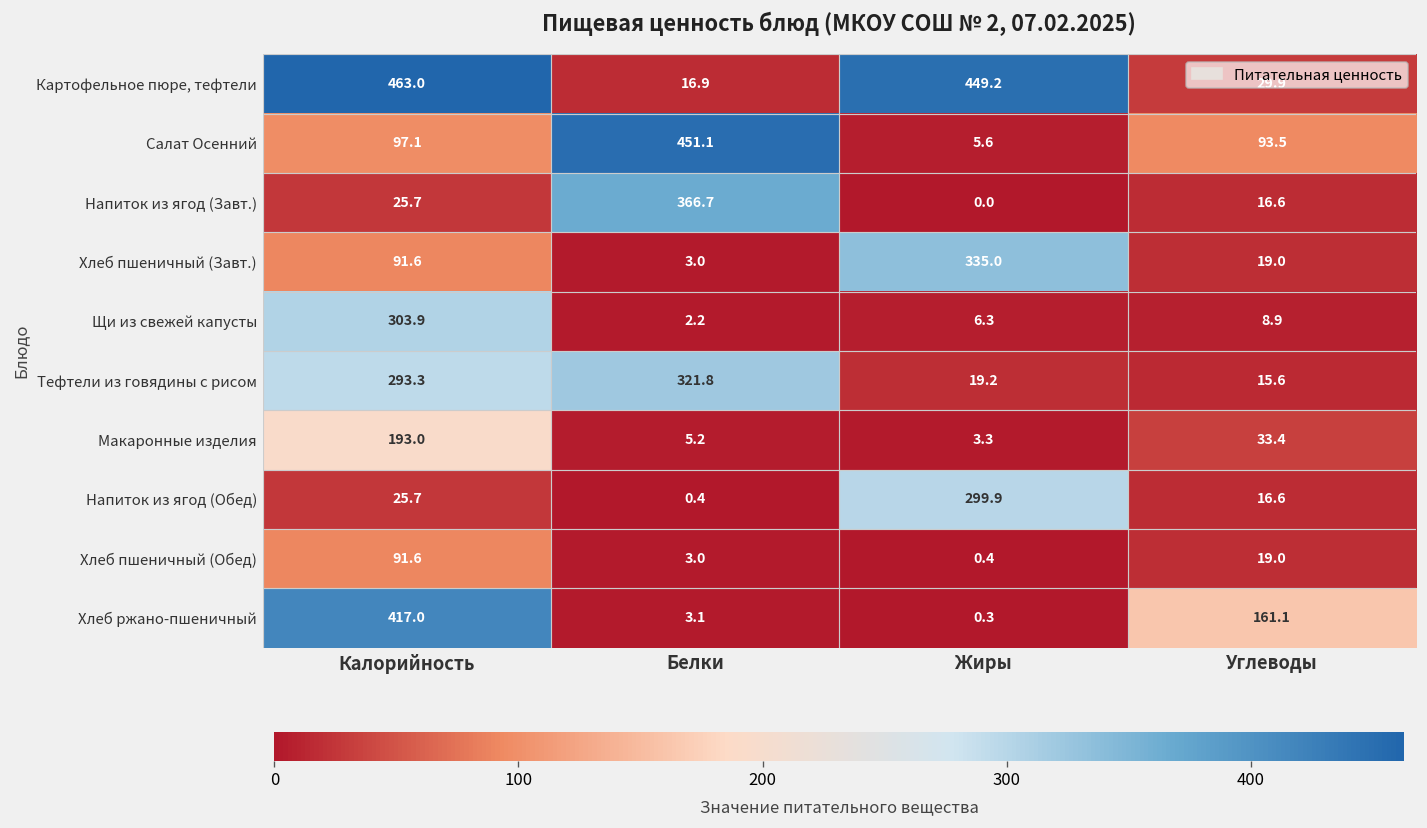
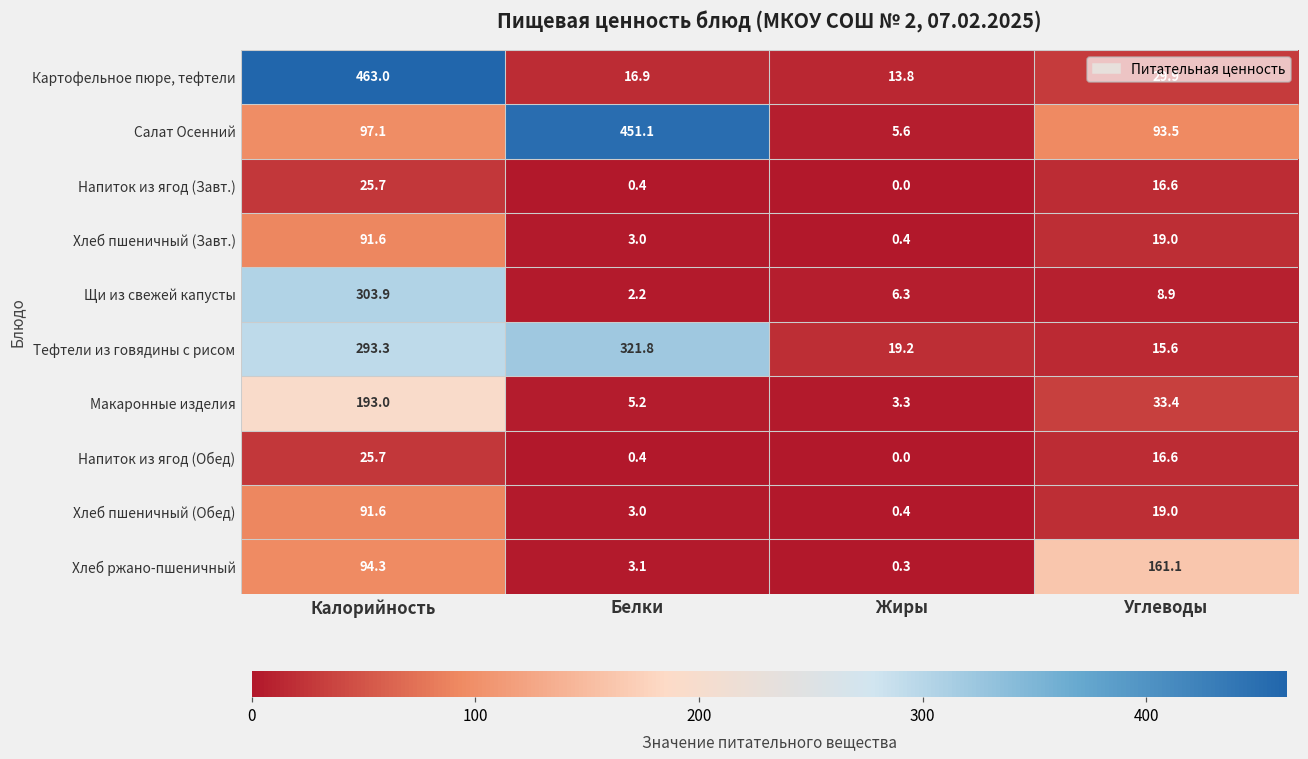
Картофельное пюре, тефтели, Жиры: 449.2 -> 13.8
Напиток из ягод (Завт.), Белки: 366.7 -> 0.4
Хлеб пшеничный (Завт.), Жиры: 335.0 -> 0.4
Напиток из ягод (Обед), Жиры: 299.9 -> 0.0
Хлеб ржано-пшеничный, Калорийность: 417.0 -> 94.3
